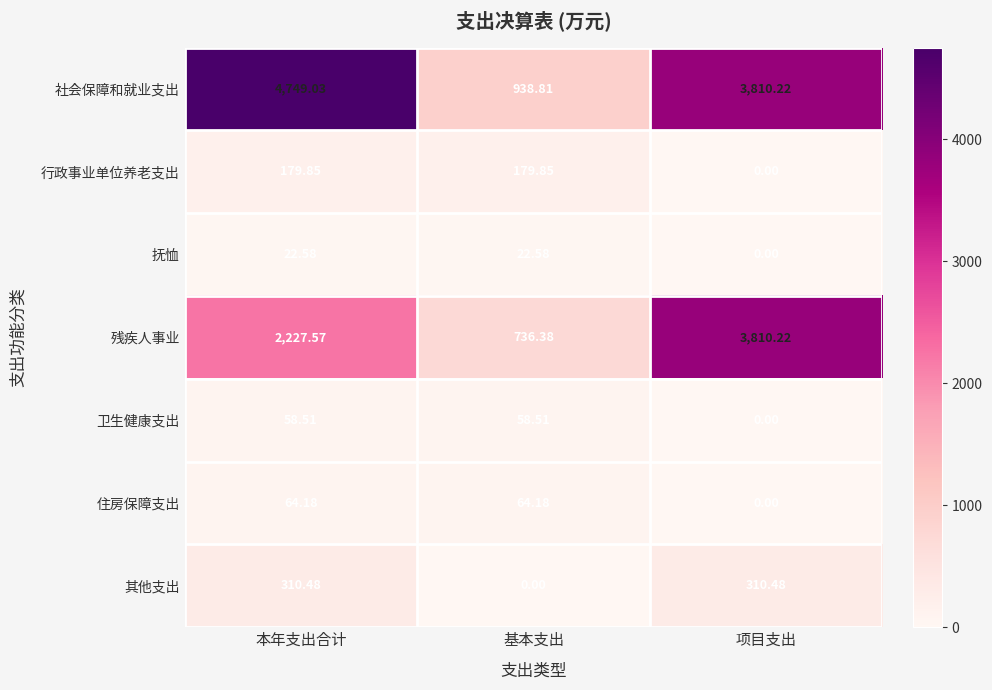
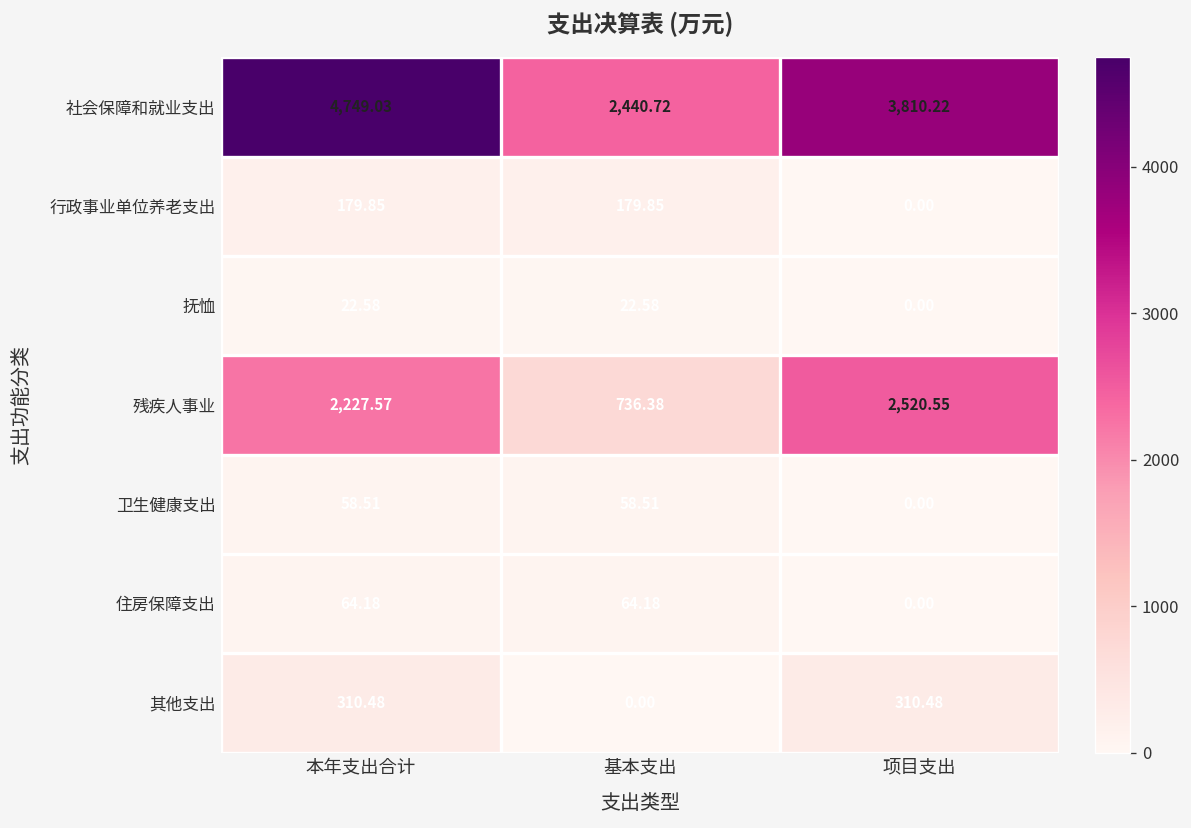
社会保障和就业支出, 基本支出: 938.81 -> 2,440.72
残疾人事业, 项目支出: 3,810.22 -> 2,520.55
